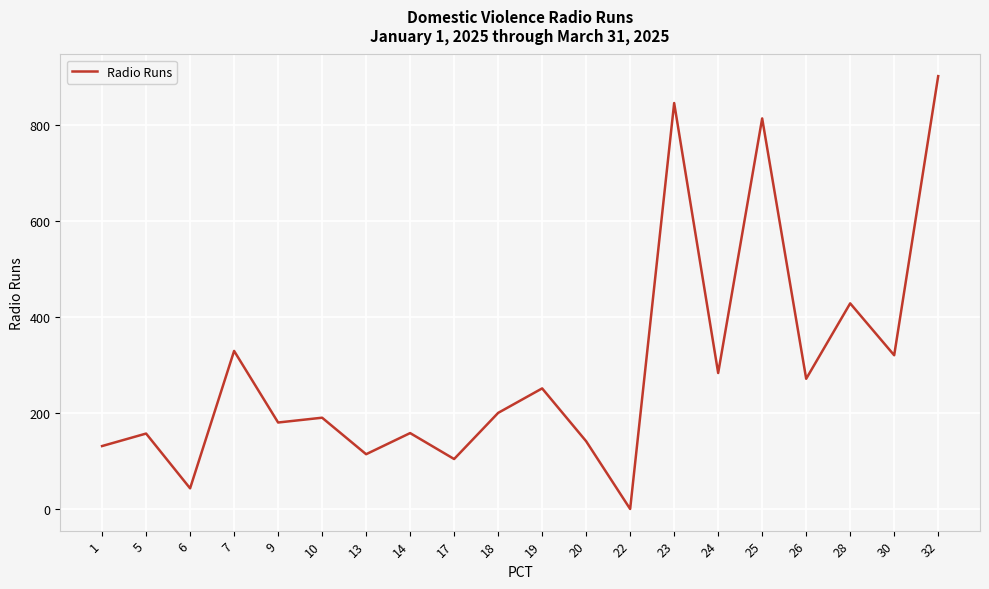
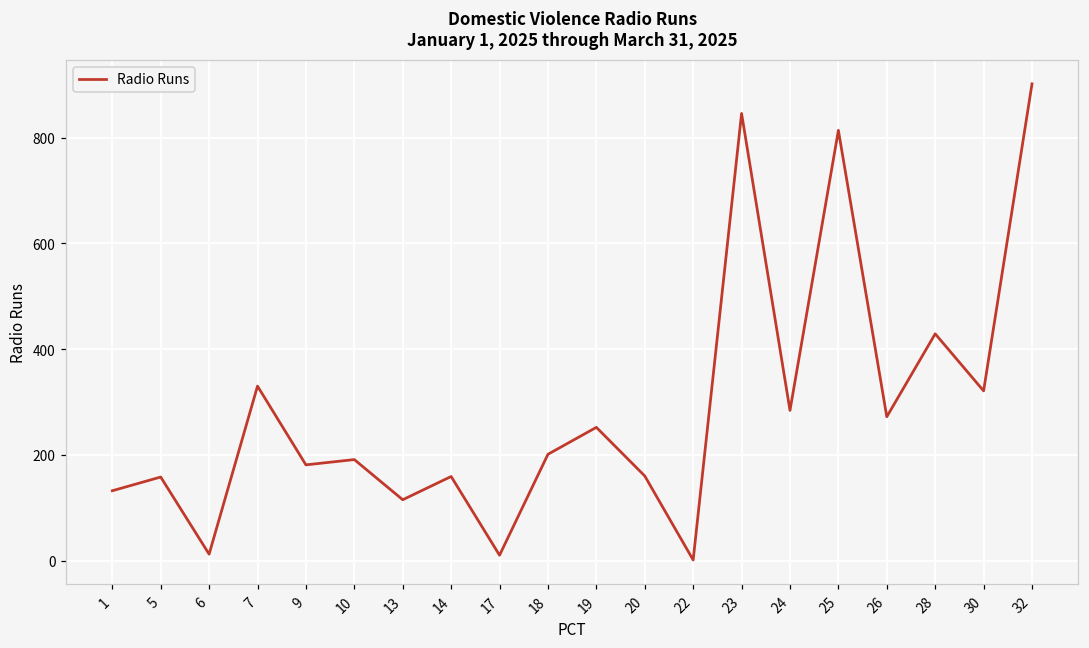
6: 40 -> 10
17: 110 -> 10
20: 140 -> 160
